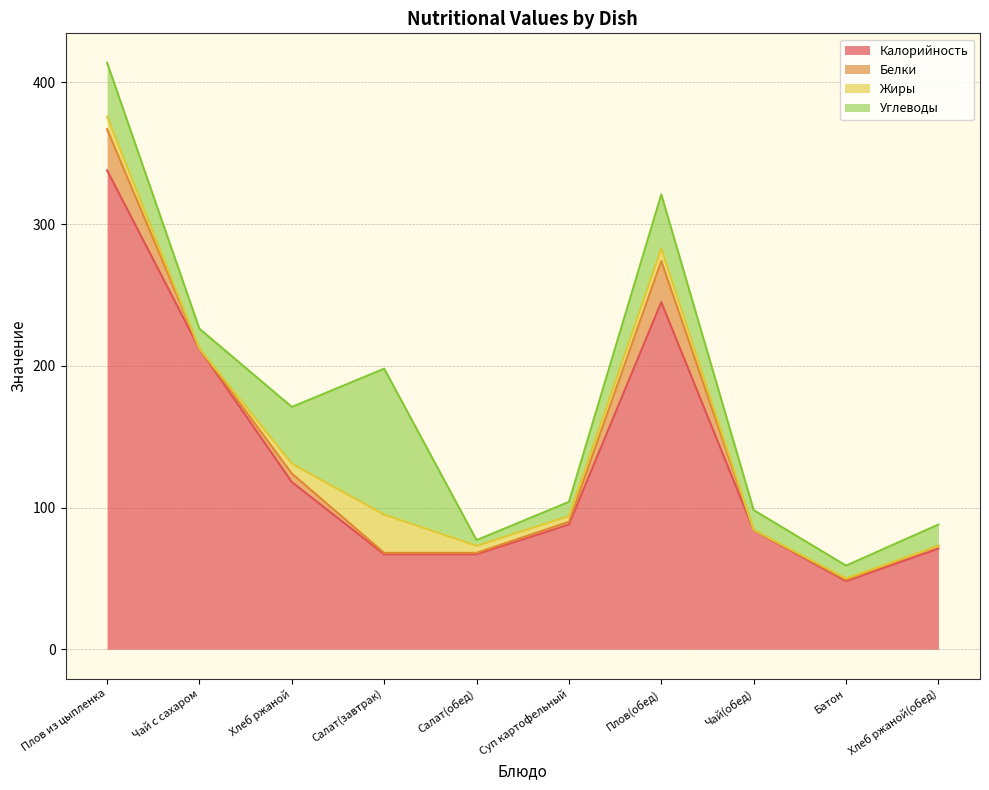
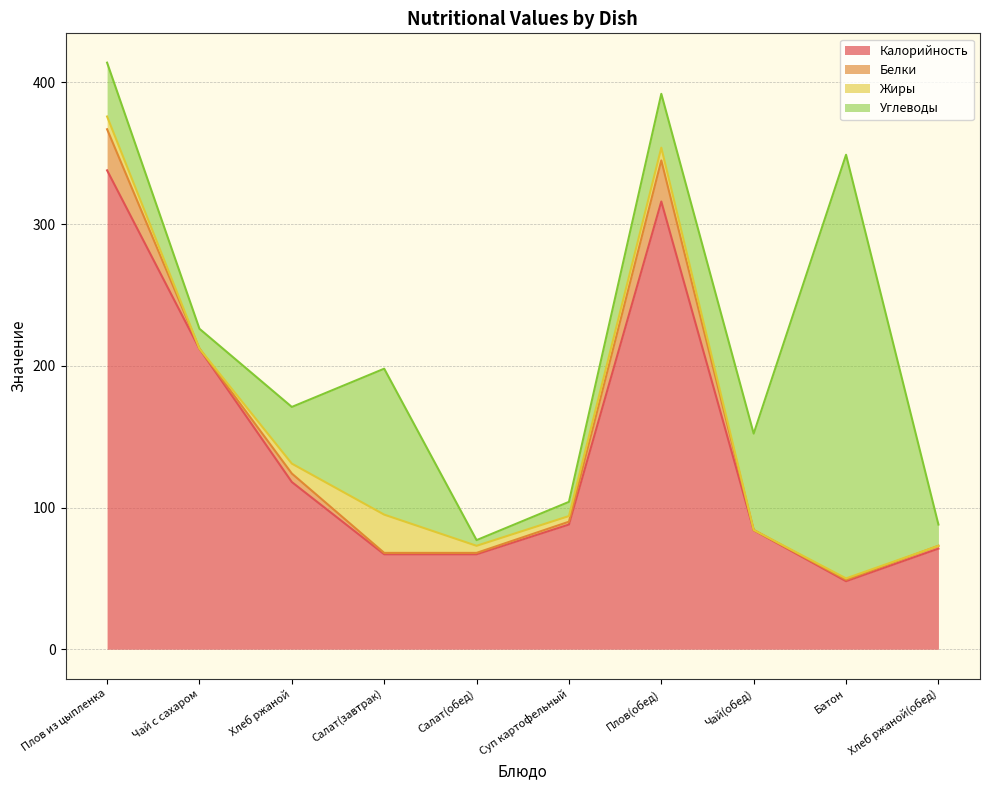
Калорийность, Плов(обед): 245 -> 316
Углеводы, Чай(обед): 14 -> 68
Углеводы, Батон: 9 -> 299
